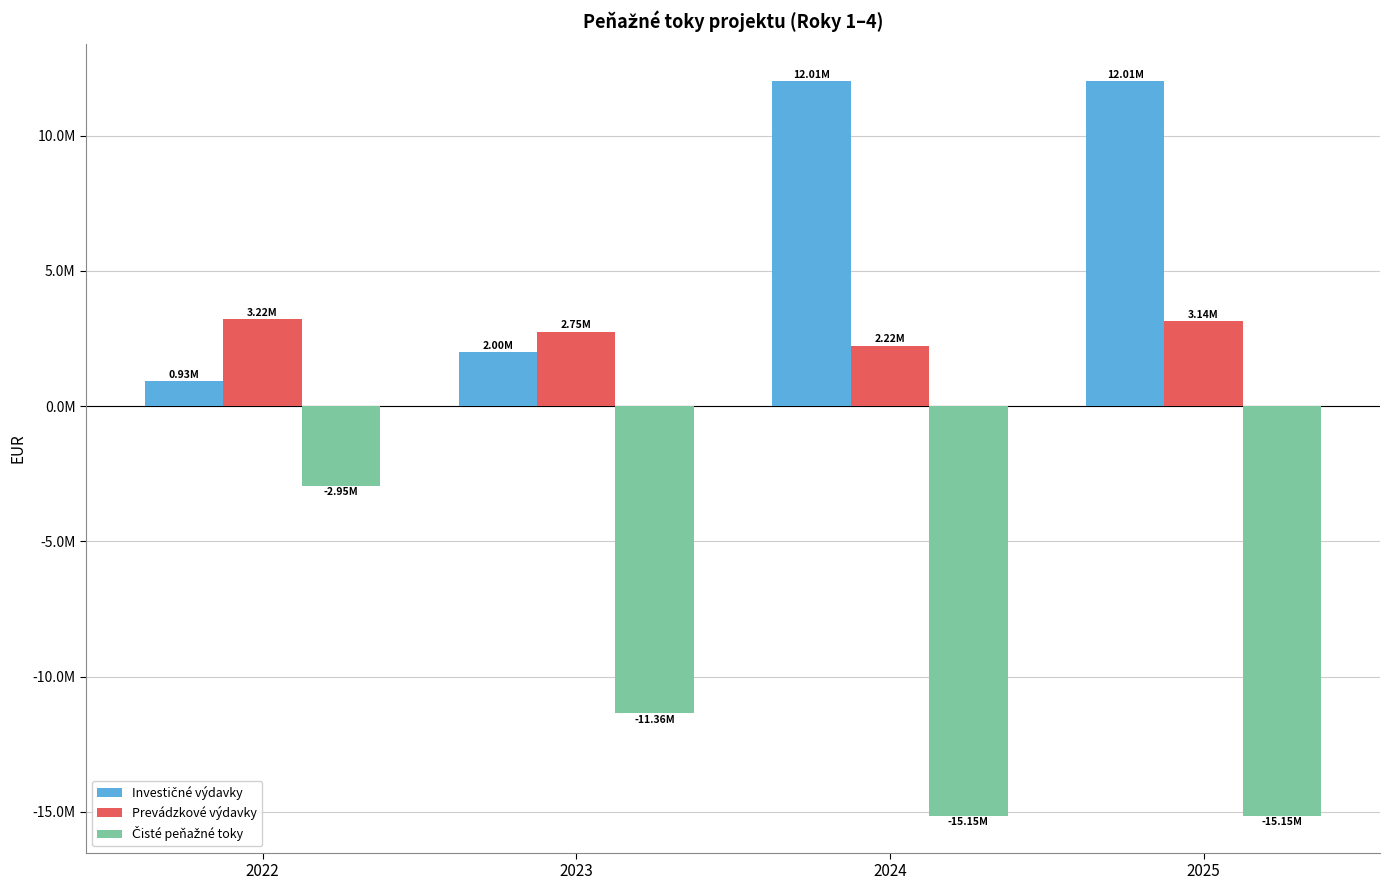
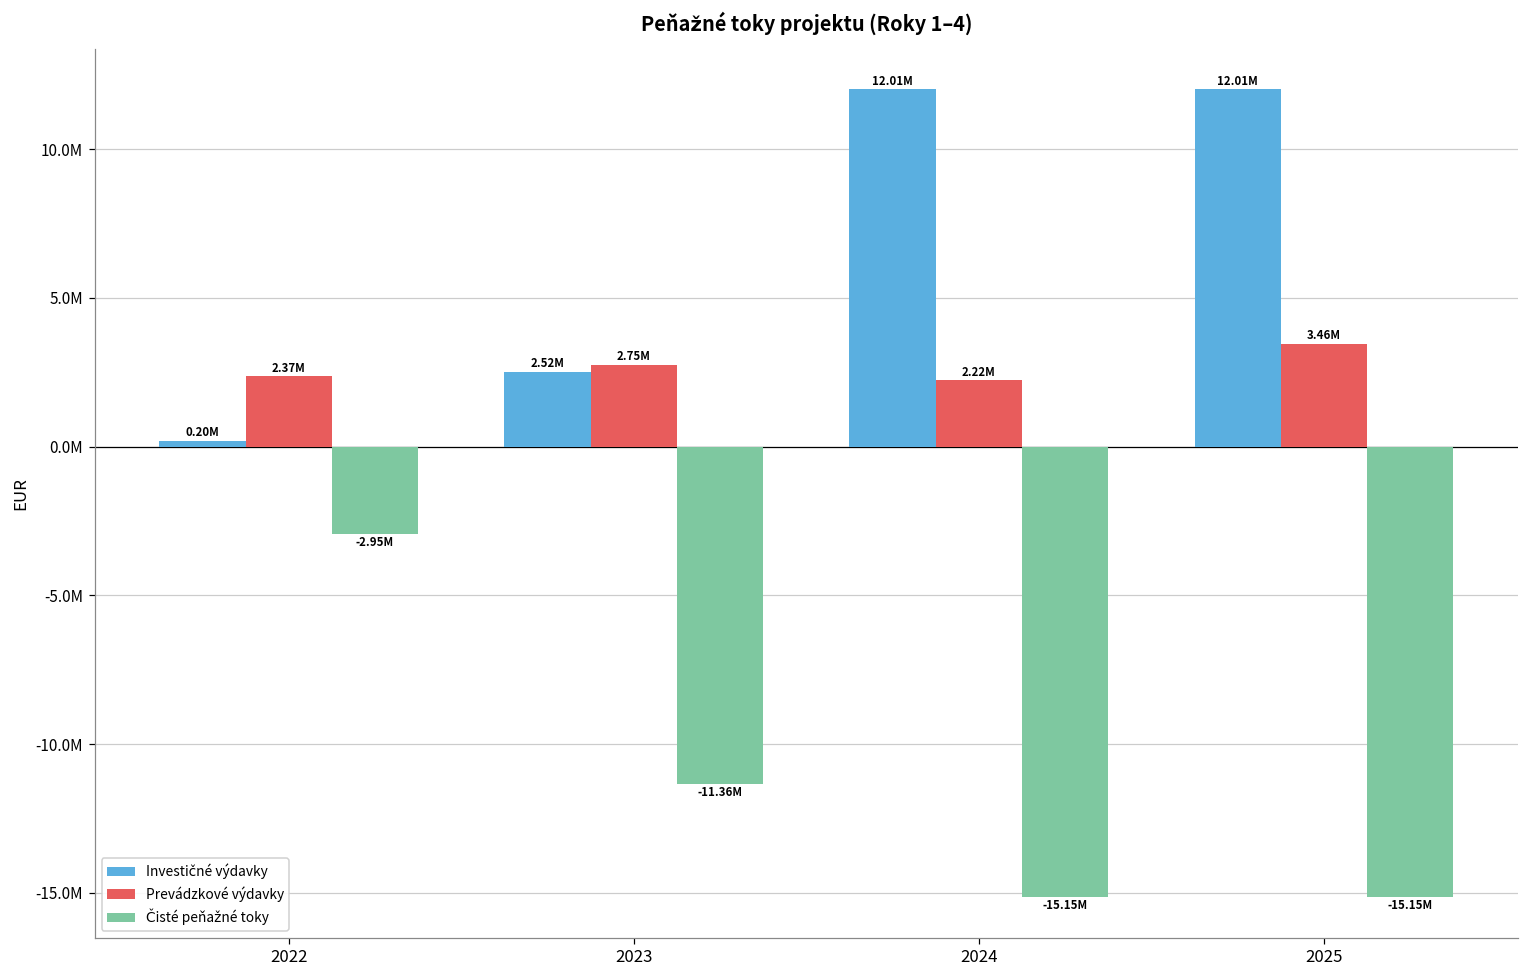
Investičné výdavky, 2022: 0.93M -> 0.20M
Prevádzkové výdavky, 2022: 3.22M -> 2.37M
Investičné výdavky, 2023: 2.00M -> 2.52M
Prevádzkové výdavky, 2025: 3.14M -> 3.46M
